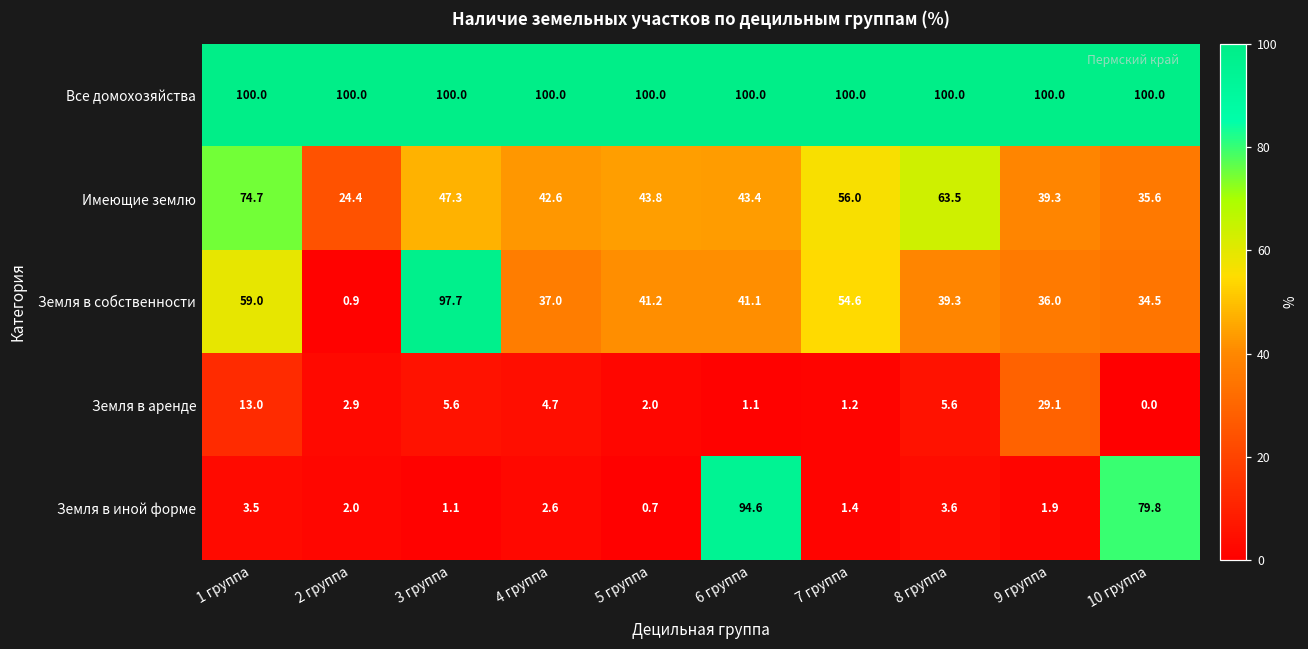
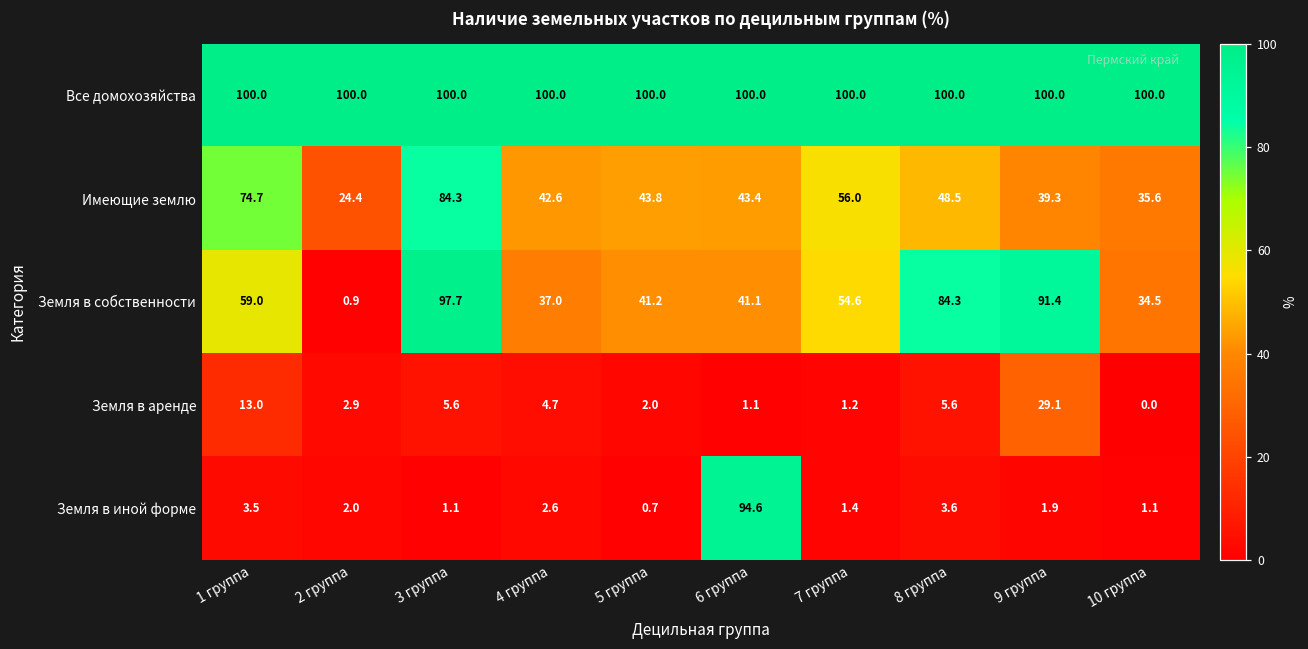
Имеющие землю, 3 группа: 47.3 -> 84.3
Имеющие землю, 8 группа: 63.5 -> 48.5
Земля в собственности, 8 группа: 39.3 -> 84.3
Земля в собственности, 9 группа: 36.0 -> 91.4
Земля в иной форме, 10 группа: 79.8 -> 1.1
